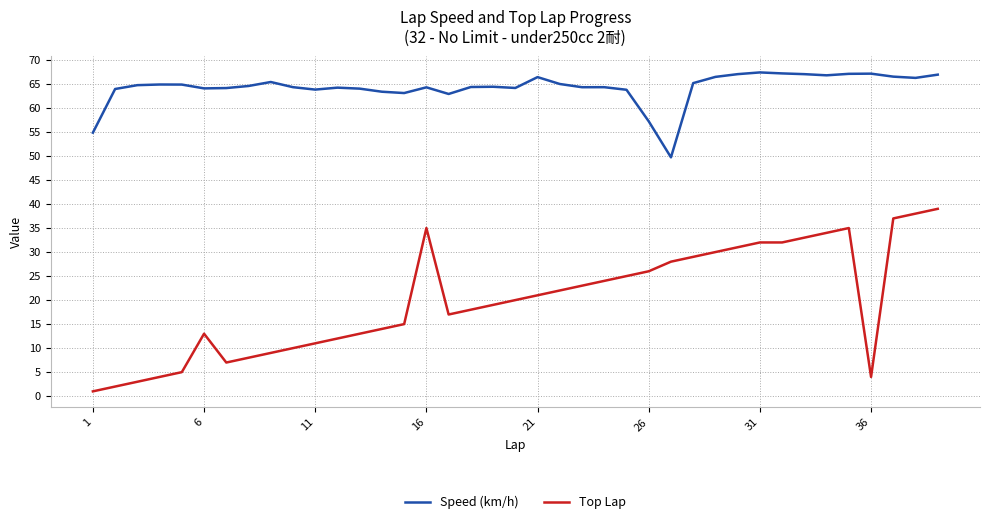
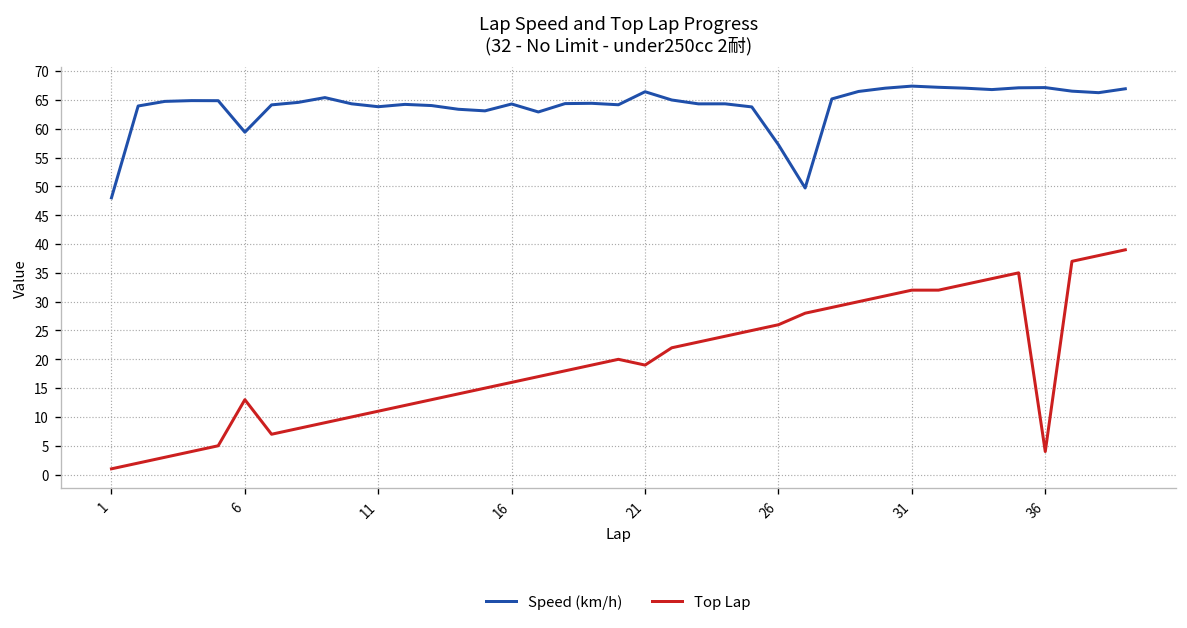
Speed (km/h), 1: 55 -> 48
Speed (km/h), 6: 64 -> 59
Top Lap, 16: 35 -> 16
Top Lap, 21: 21 -> 19
